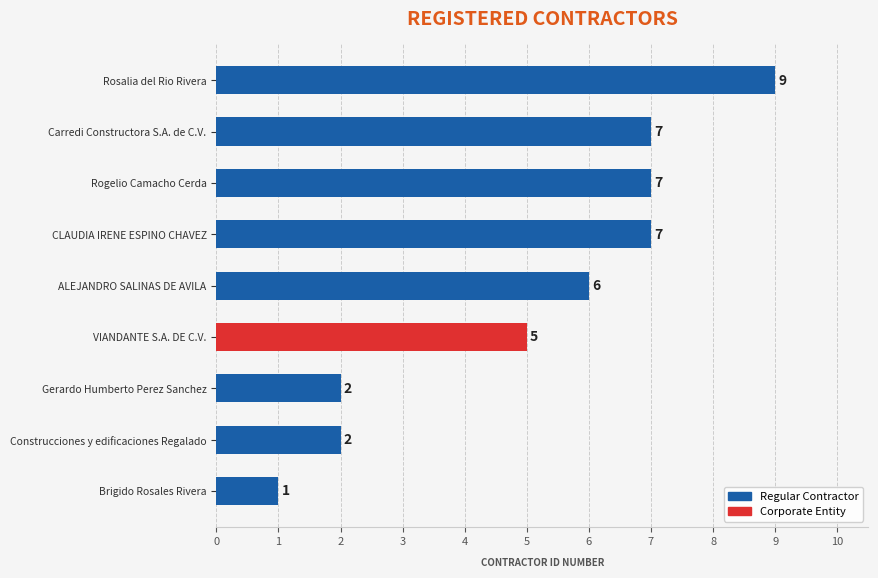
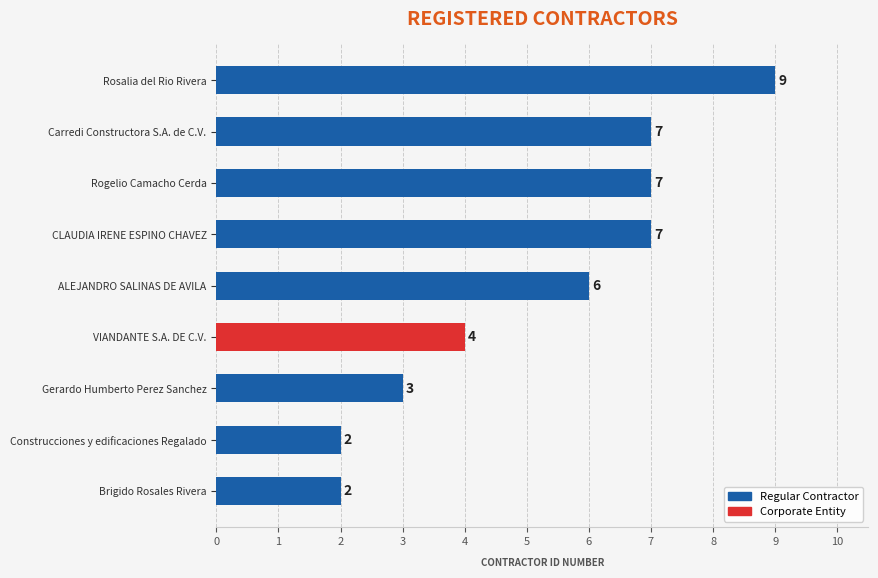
VIANDANTE S.A. DE C.V.: 5 -> 4
Gerardo Humberto Perez Sanchez: 2 -> 3
Brigido Rosales Rivera: 1 -> 2
